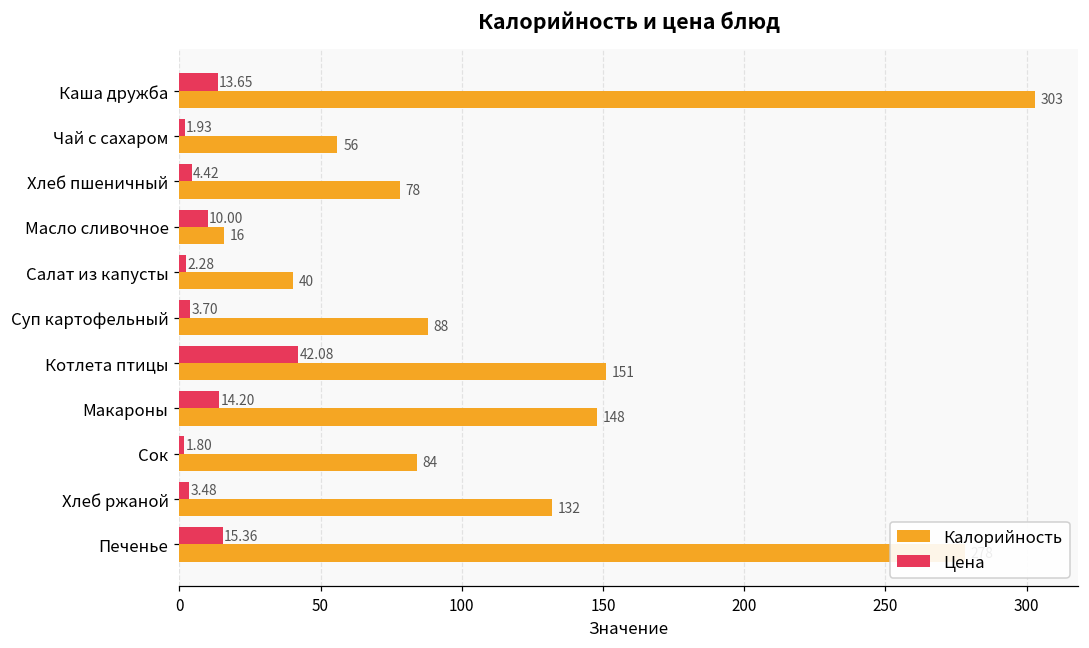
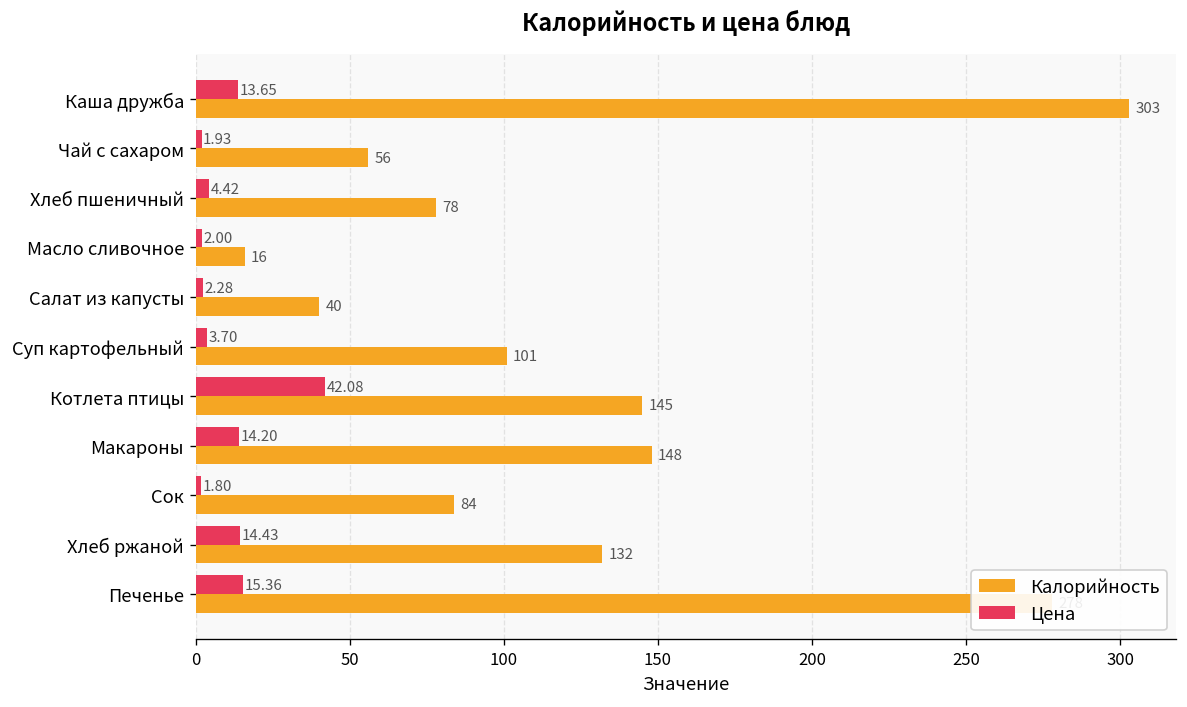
Цена, Масло сливочное: 10.00 -> 2.00
Калорийность, Суп картофельный: 88 -> 101
Калорийность, Котлета птицы: 151 -> 145
Цена, Хлеб ржаной: 3.48 -> 14.43
